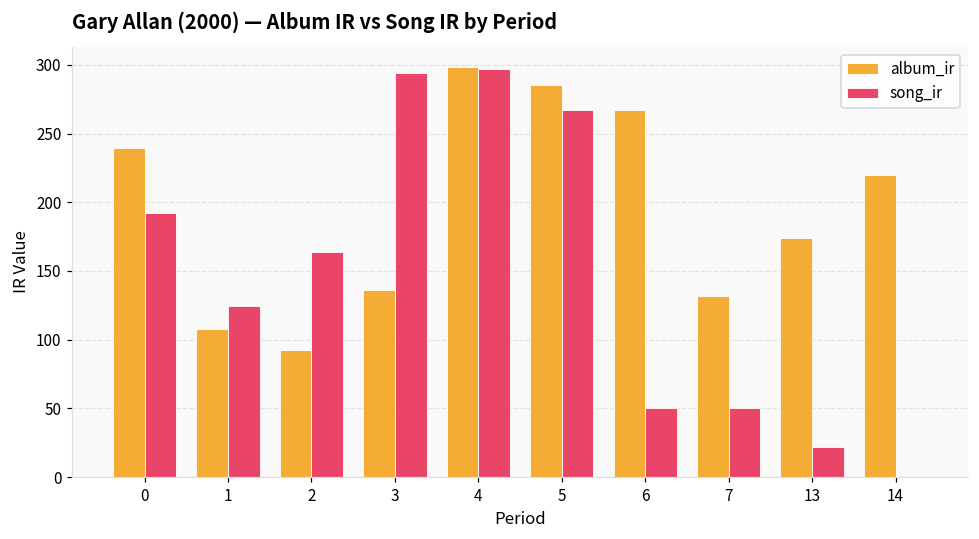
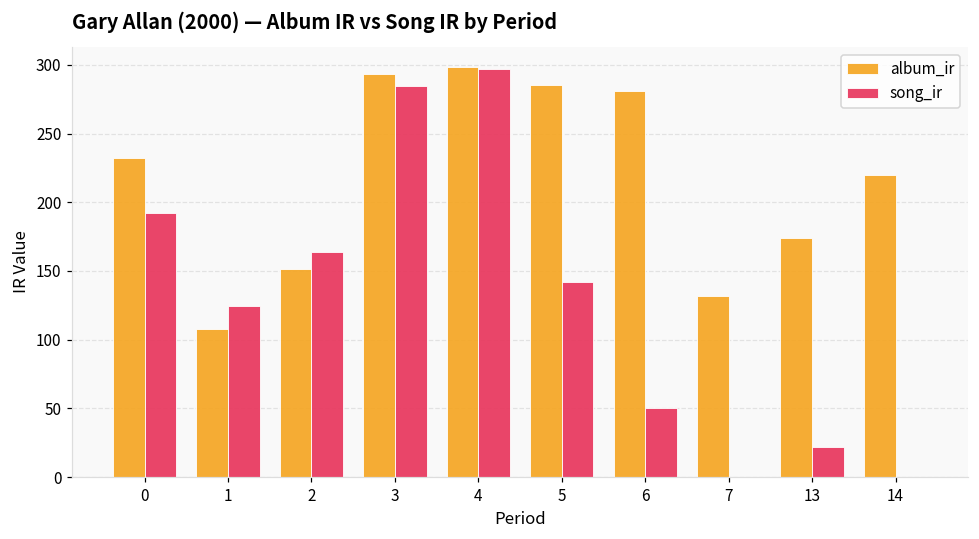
album_ir, 0: 239 -> 232
album_ir, 2: 93 -> 151
album_ir, 3: 136 -> 293
song_ir, 3: 294 -> 285
song_ir, 5: 267 -> 142
album_ir, 6: 267 -> 281
song_ir, 7: 50 -> 0
